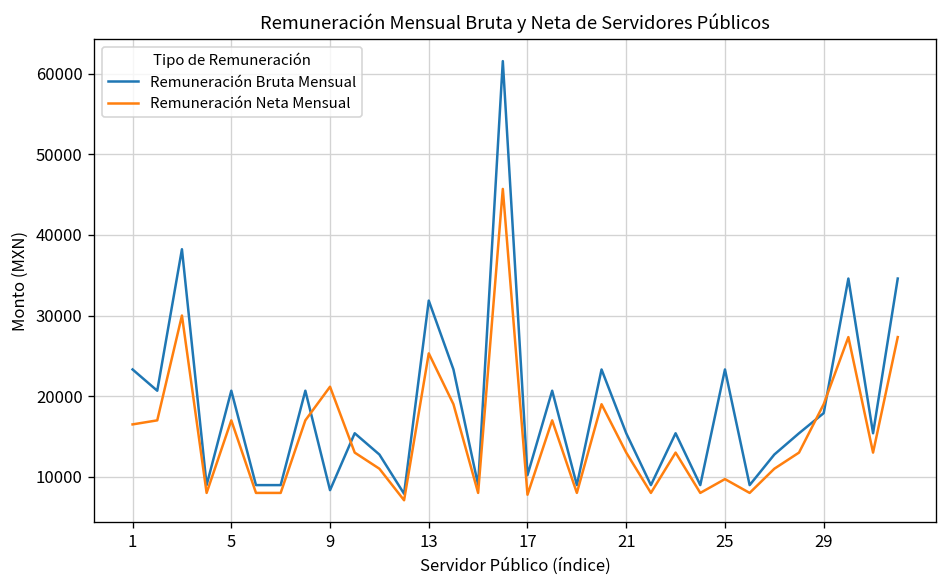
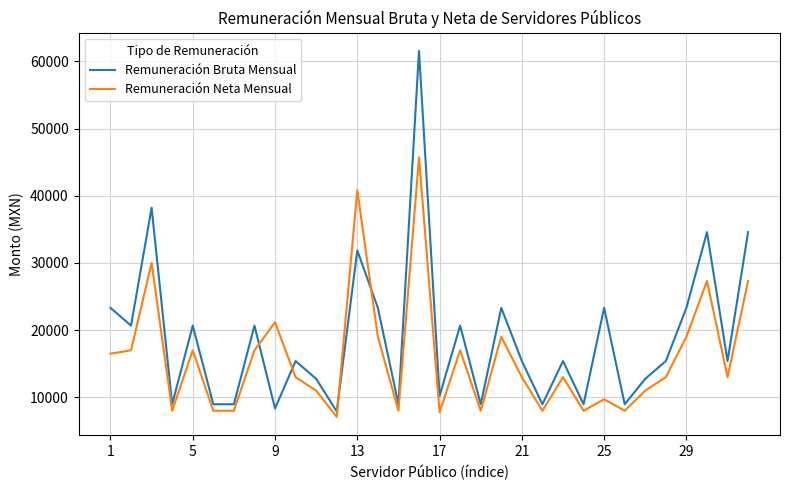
Remuneración Neta Mensual, 13: 25000 -> 41000
Remuneración Bruta Mensual, 29: 18000 -> 23000
